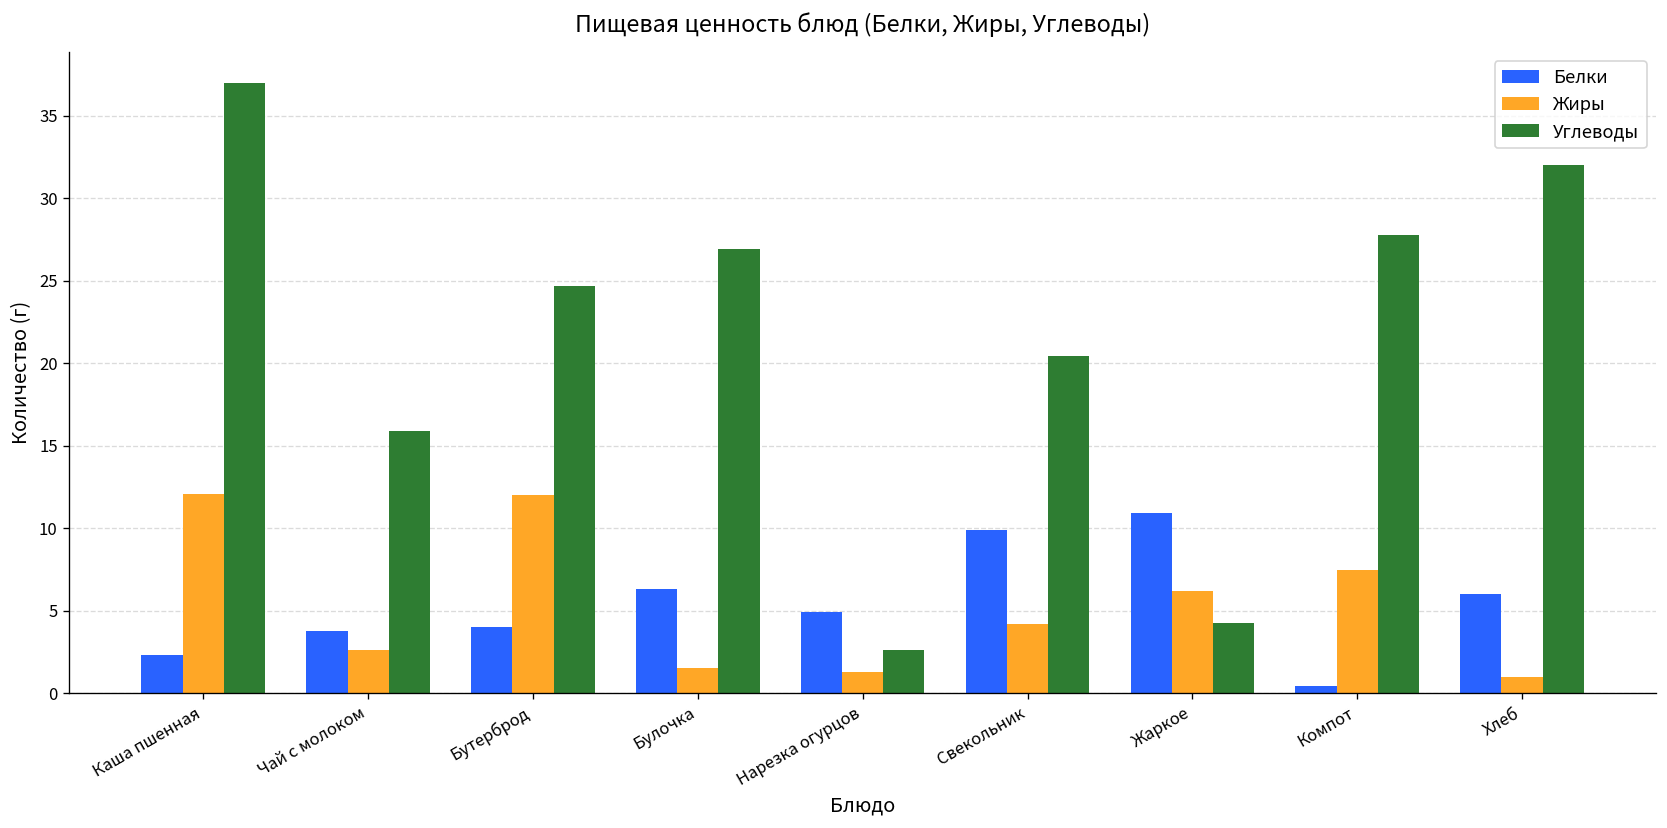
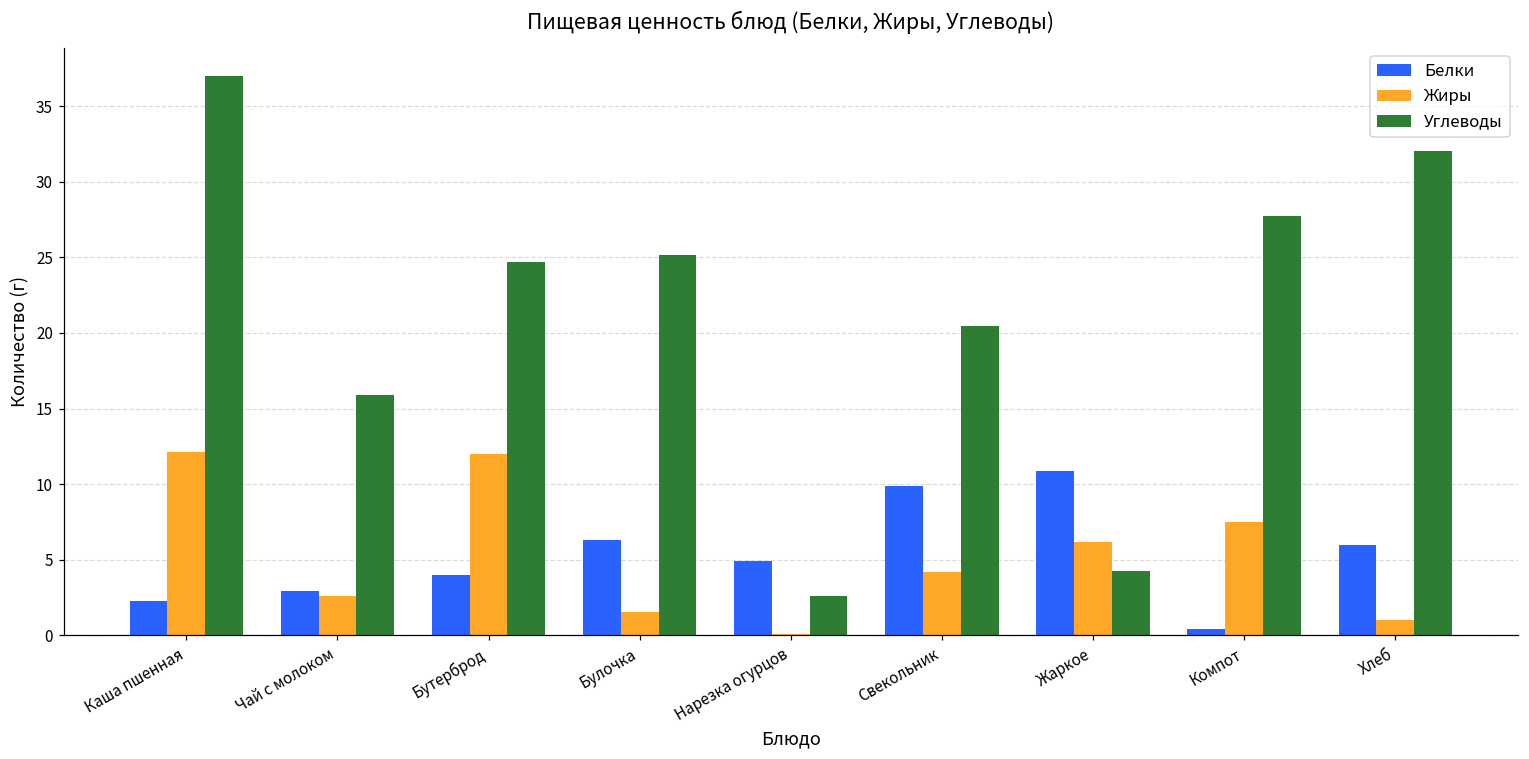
Белки, Чай с молоком: 3.8 -> 3.0
Углеводы, Булочка: 26.9 -> 25.1
Жиры, Нарезка огурцов: 1.3 -> 0.1
